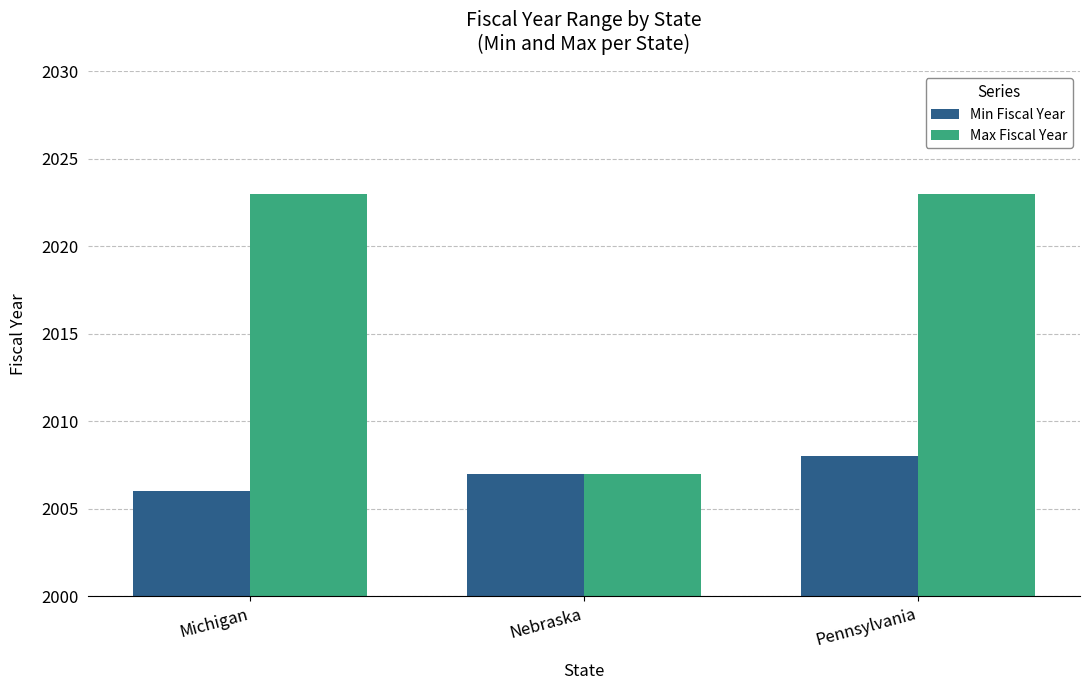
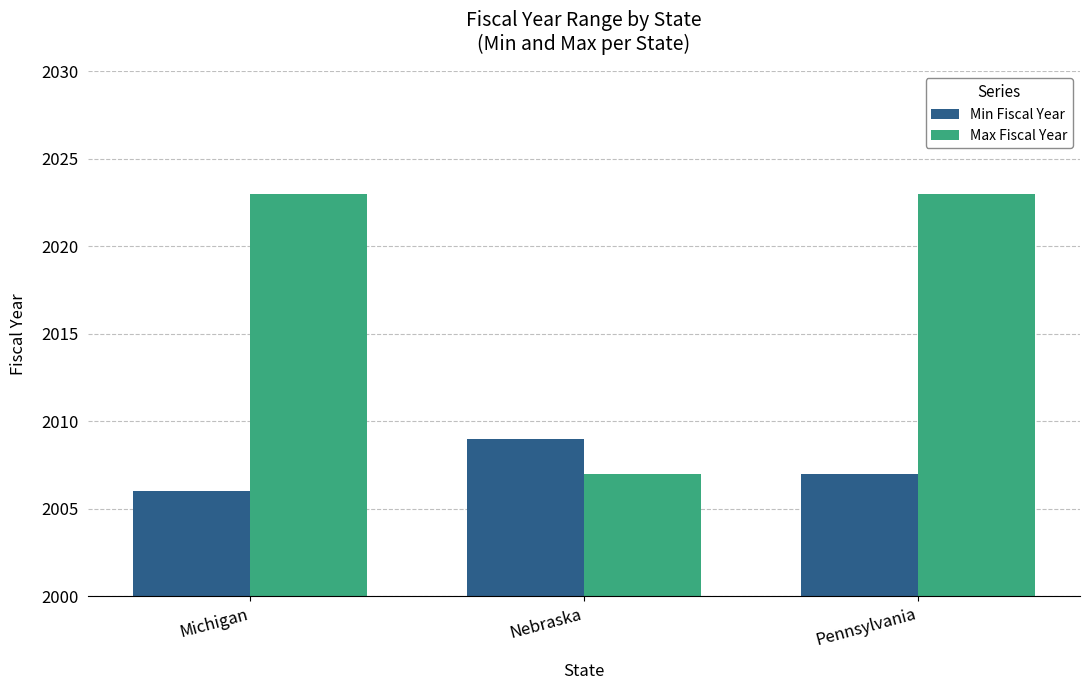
Min Fiscal Year, Nebraska: 2007 -> 2009
Min Fiscal Year, Pennsylvania: 2008 -> 2007
